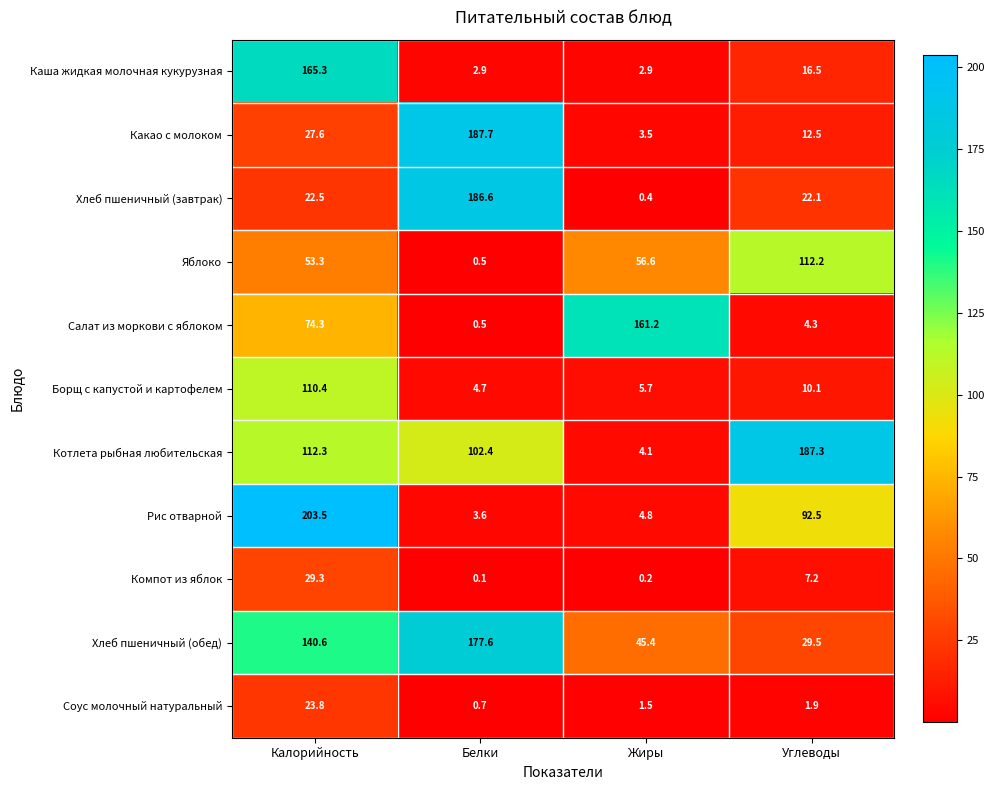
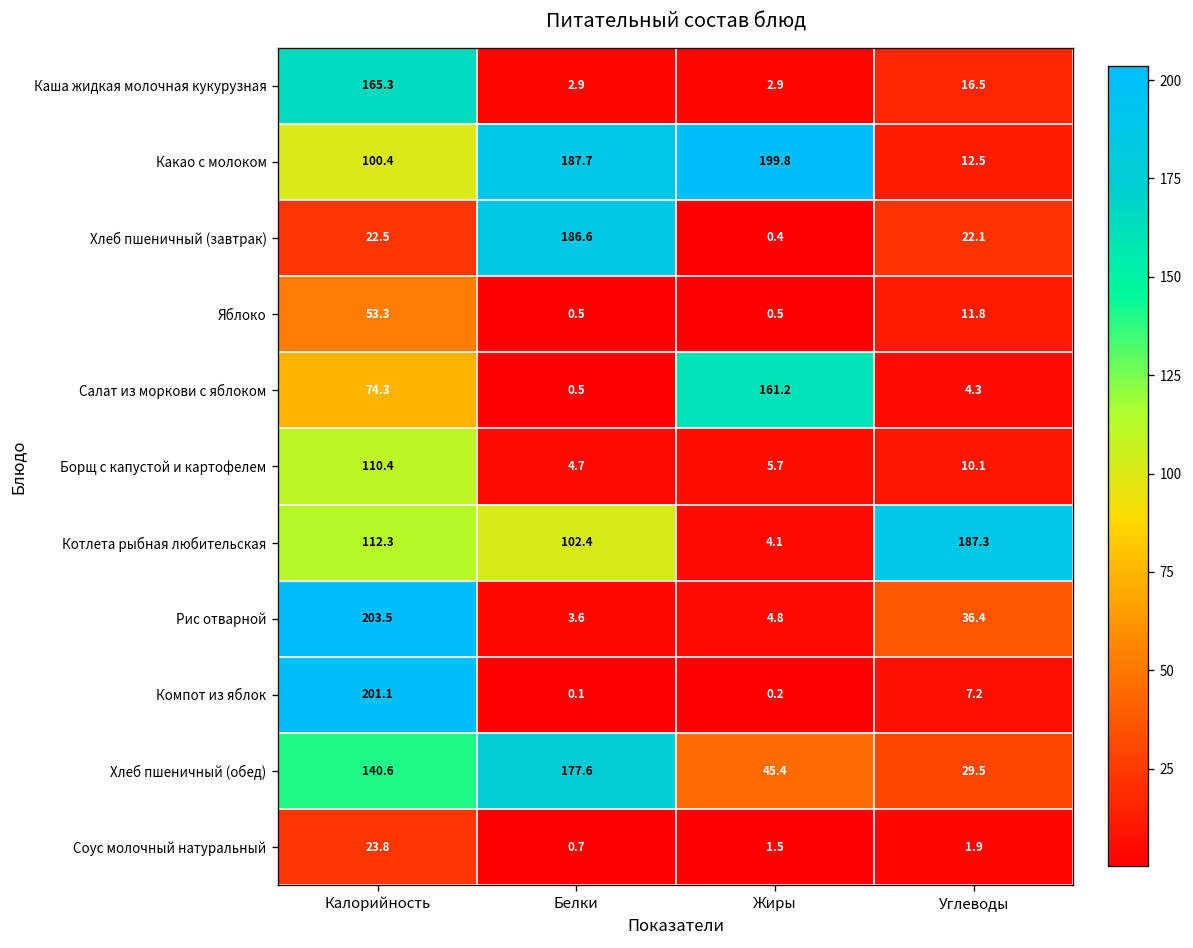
Какао с молоком, Калорийность: 27.6 -> 100.4
Какао с молоком, Жиры: 3.5 -> 199.8
Яблоко, Жиры: 56.6 -> 0.5
Яблоко, Углеводы: 112.2 -> 11.8
Рис отварной, Углеводы: 92.5 -> 36.4
Компот из яблок, Калорийность: 29.3 -> 201.1
